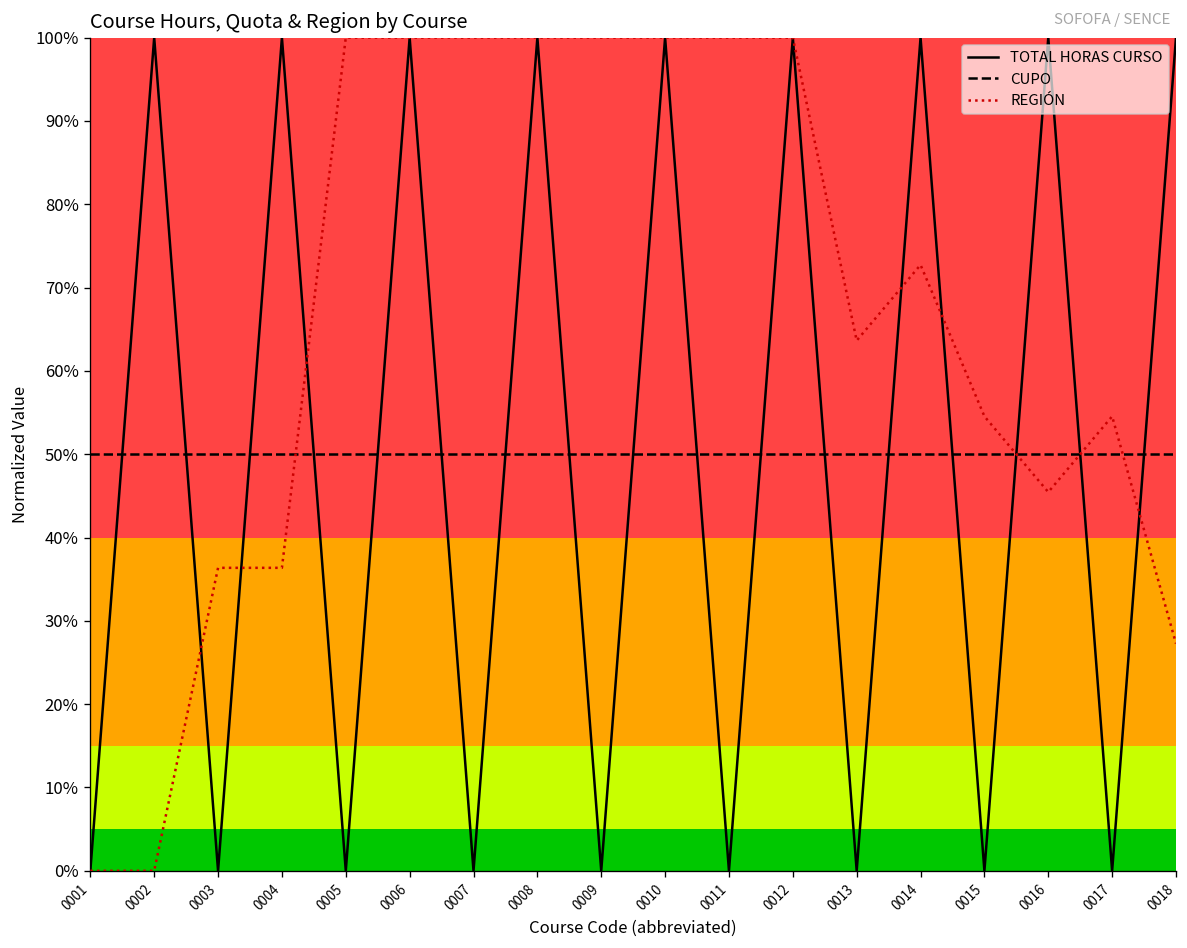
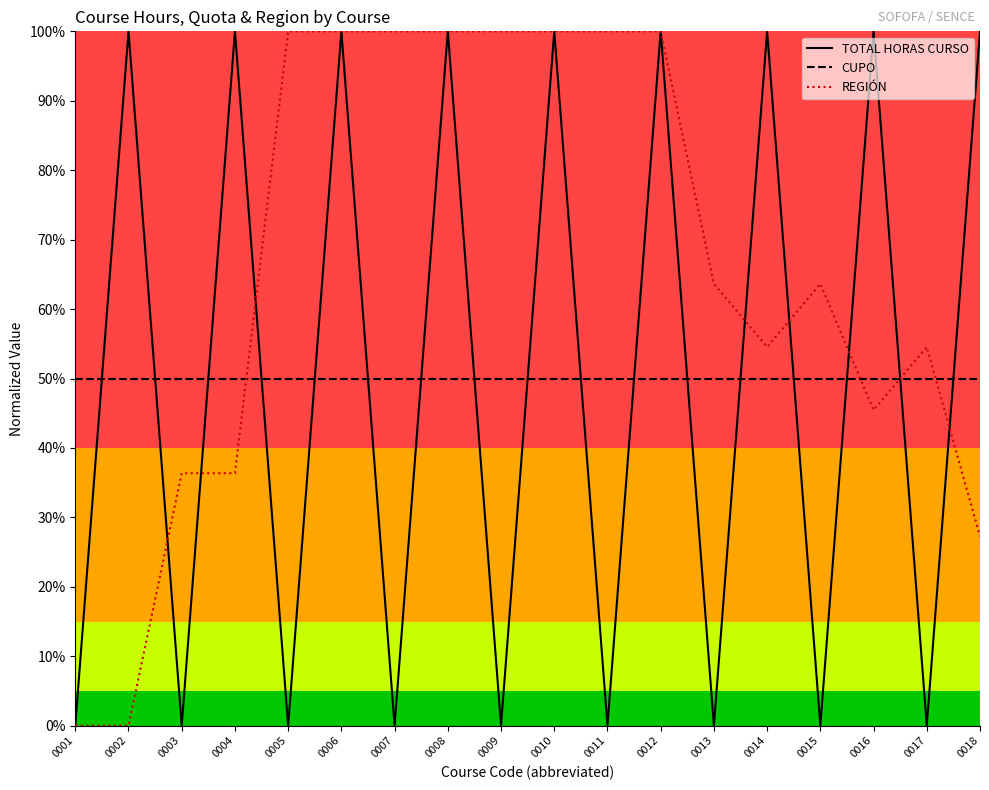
REGIÓN, 0014: 73% -> 55%
REGIÓN, 0015: 55% -> 64%
